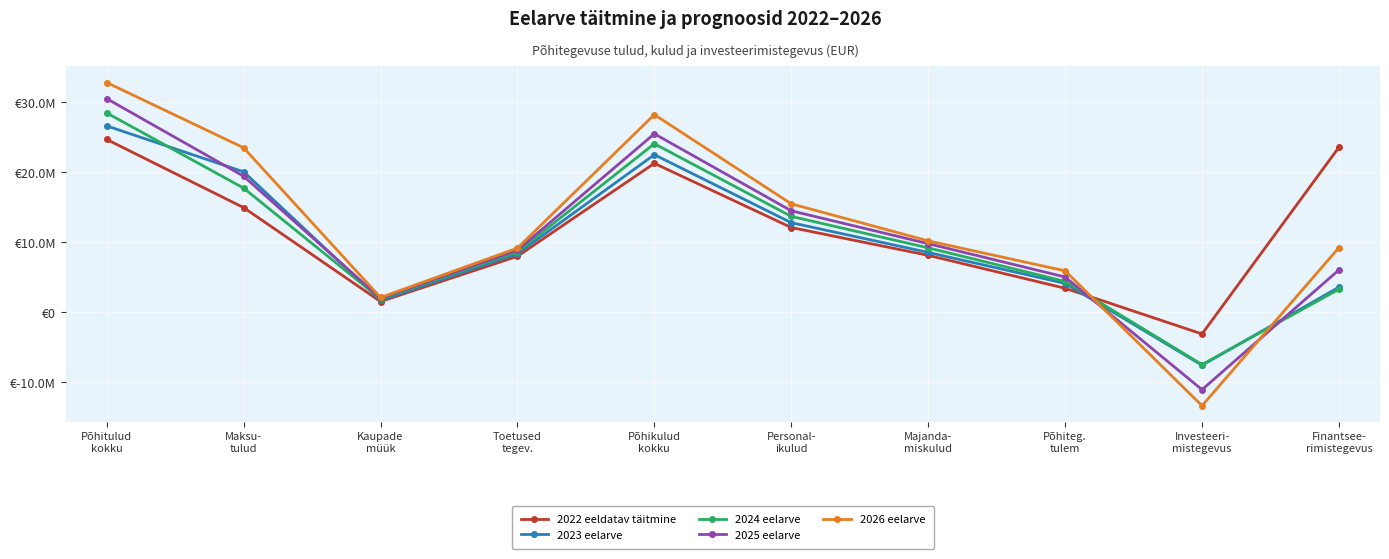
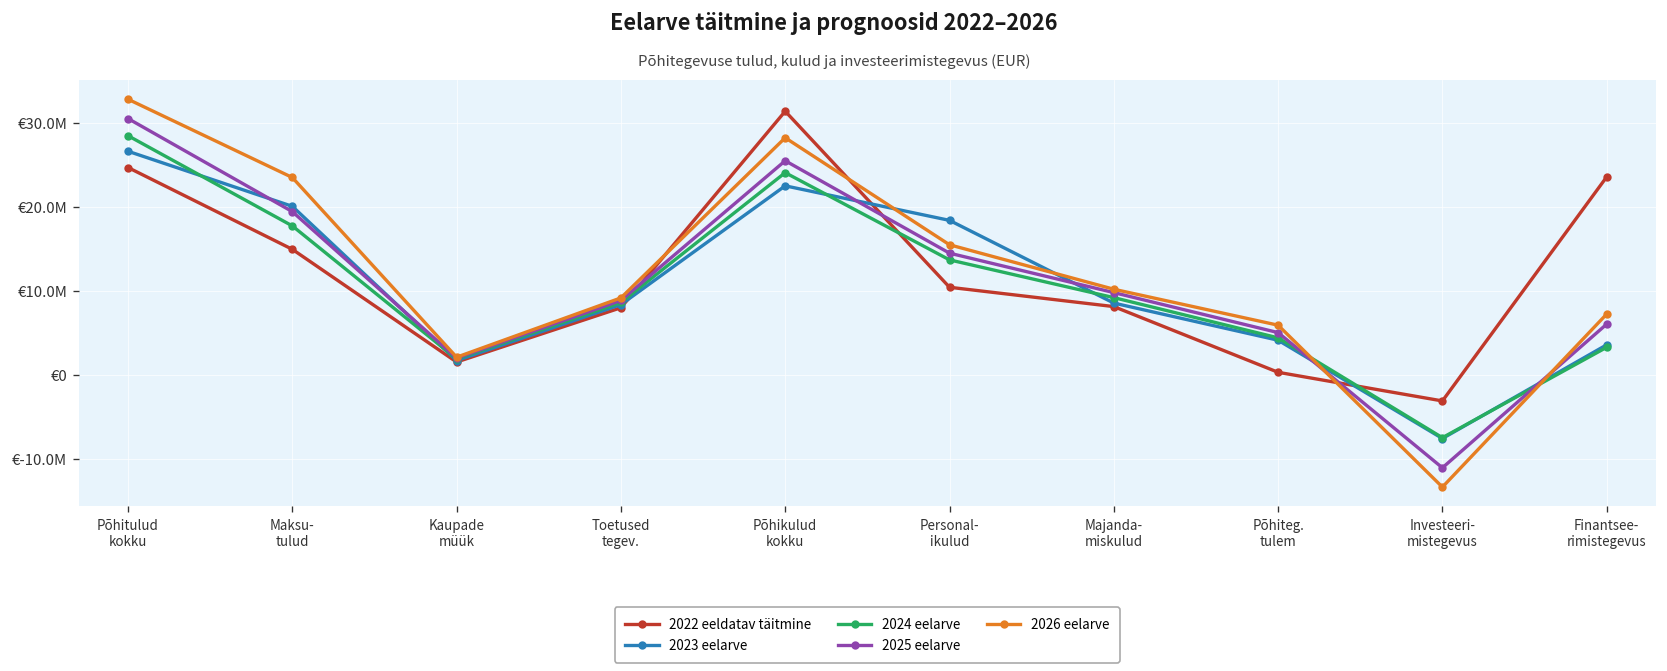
2022 eeldatav täitmine, Põhikulud kokku: €21000000 -> €31000000
2022 eeldatav täitmine, Personal- ikulud: €12000000 -> €10000000
2023 eelarve, Personal- ikulud: €13000000 -> €18000000
2022 eeldatav täitmine, Põhiteg. tulem: €3000000 -> €0
2026 eelarve, Finantsee- rimistegevus: €9000000 -> €7000000
